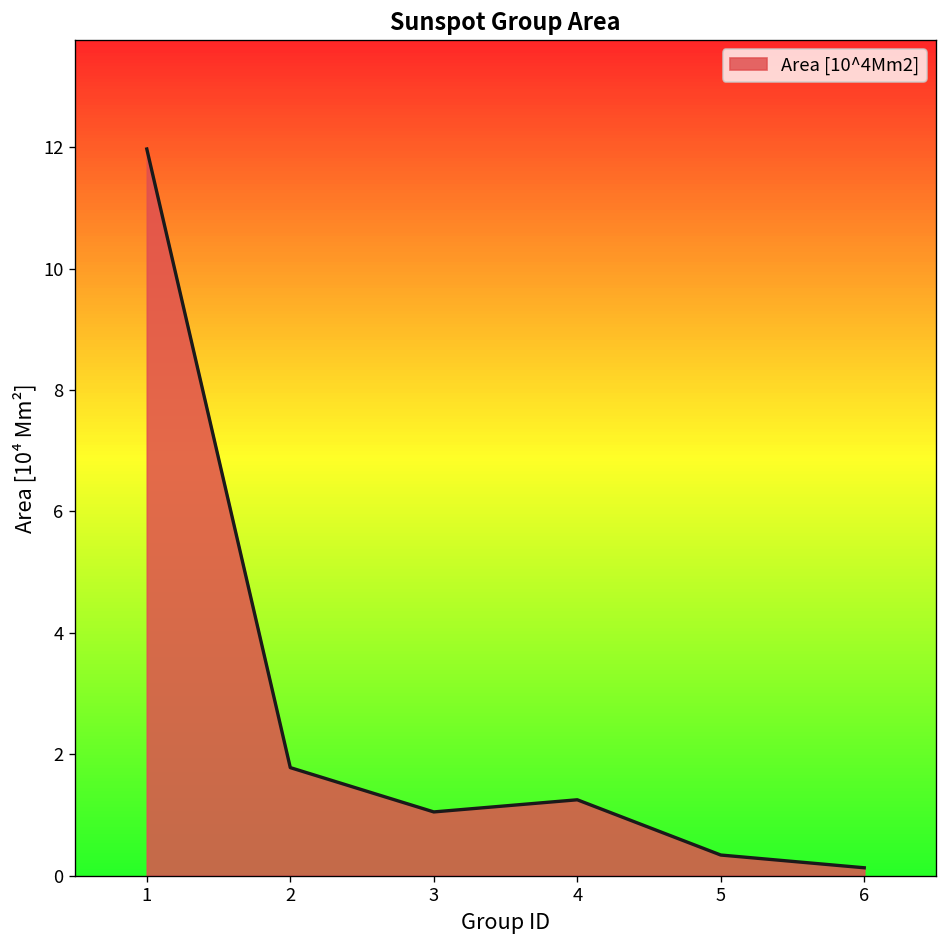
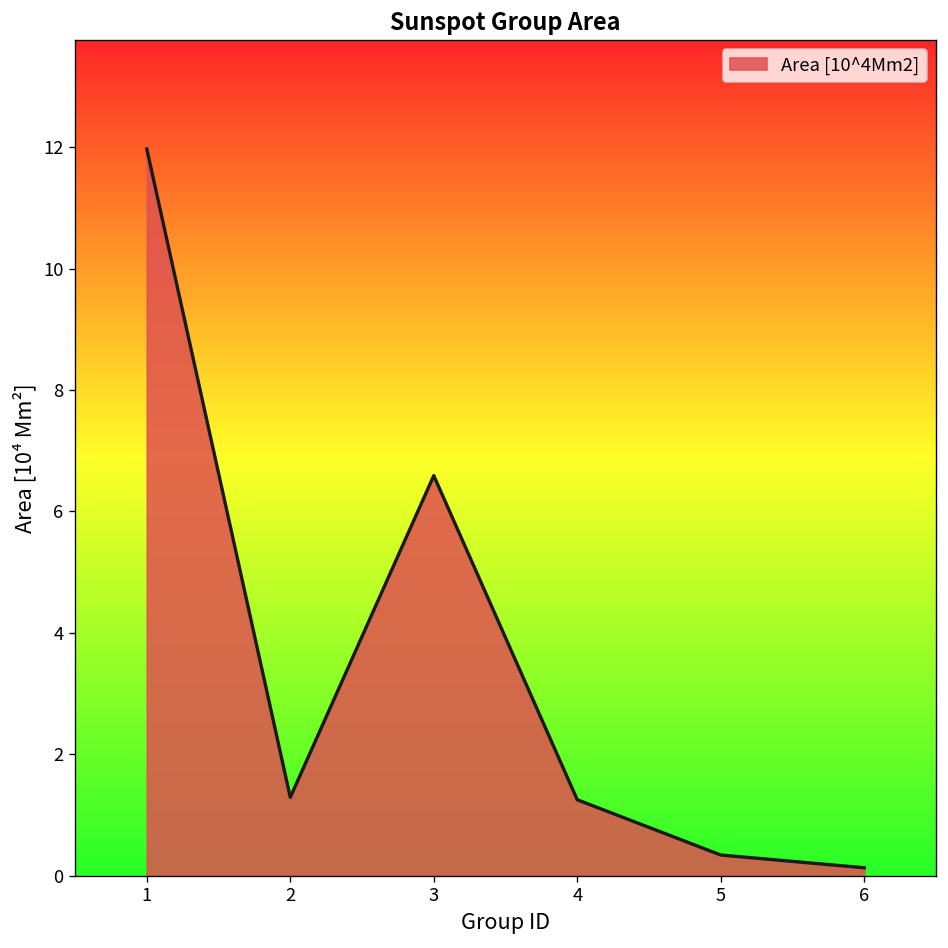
2: 1.8 -> 1.3
3: 1.1 -> 6.6
